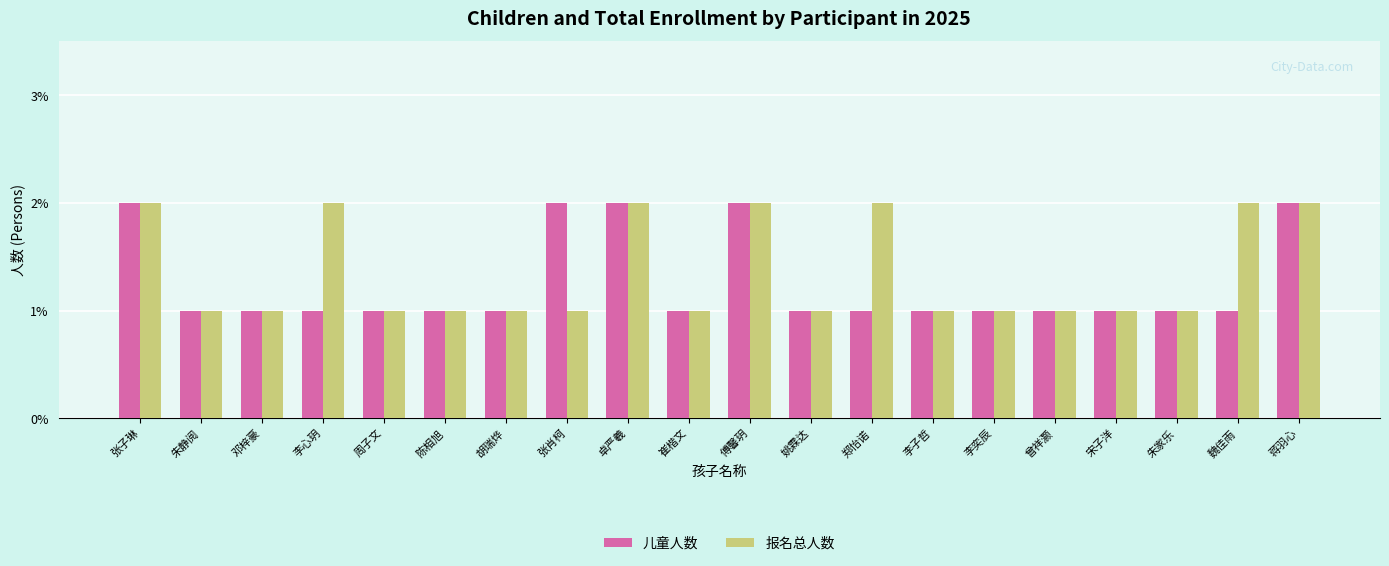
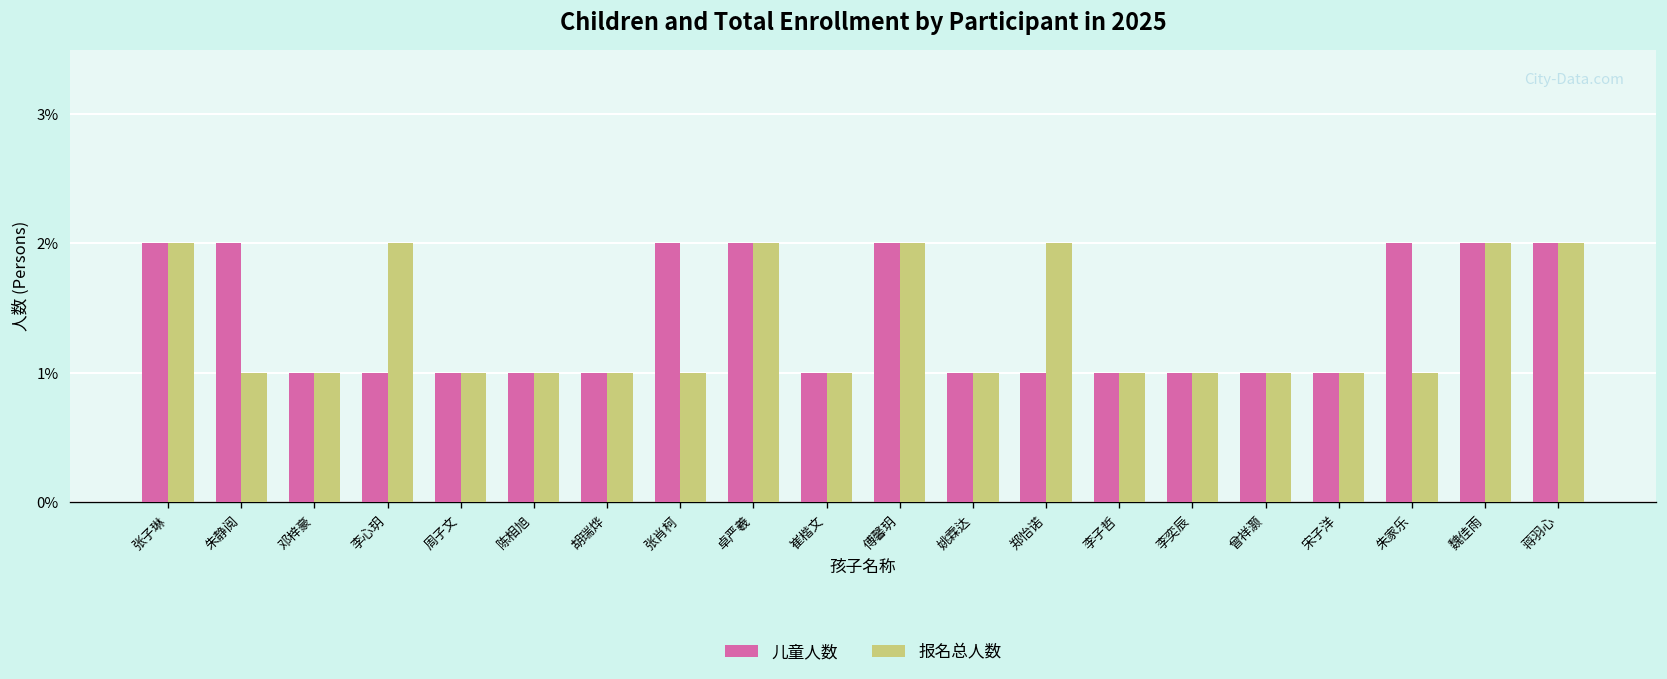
儿童人数, 朱静阅: 1% -> 2%
儿童人数, 朱家乐: 1% -> 2%
儿童人数, 魏佳雨: 1% -> 2%
